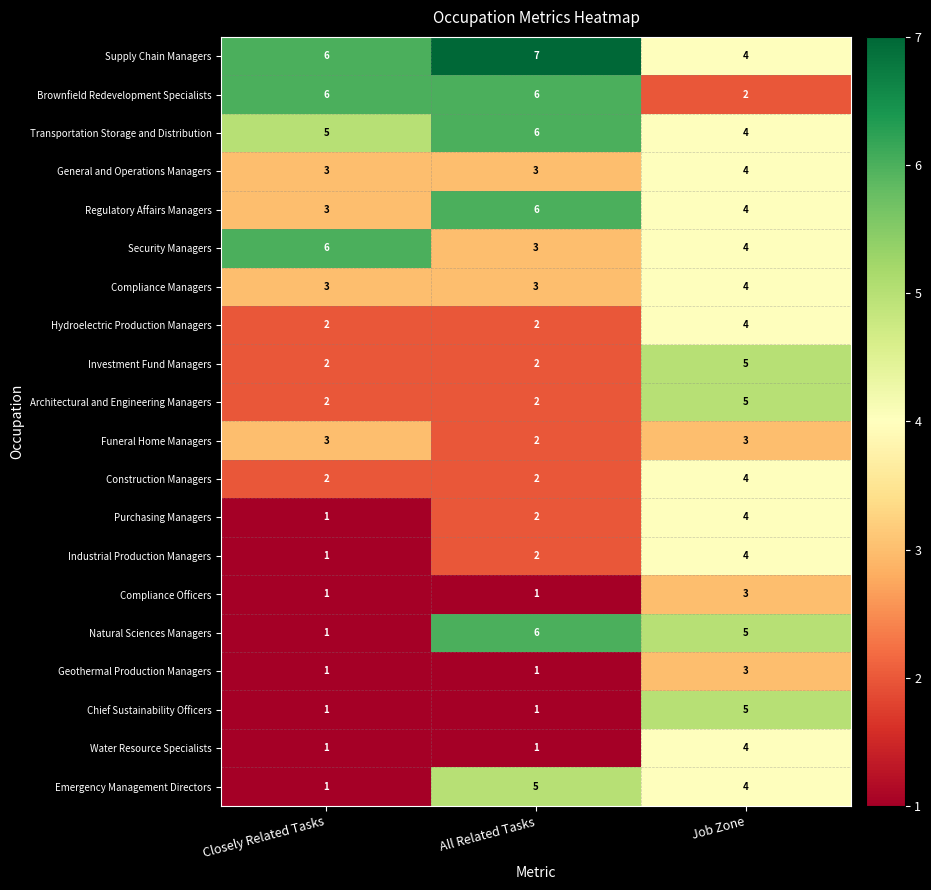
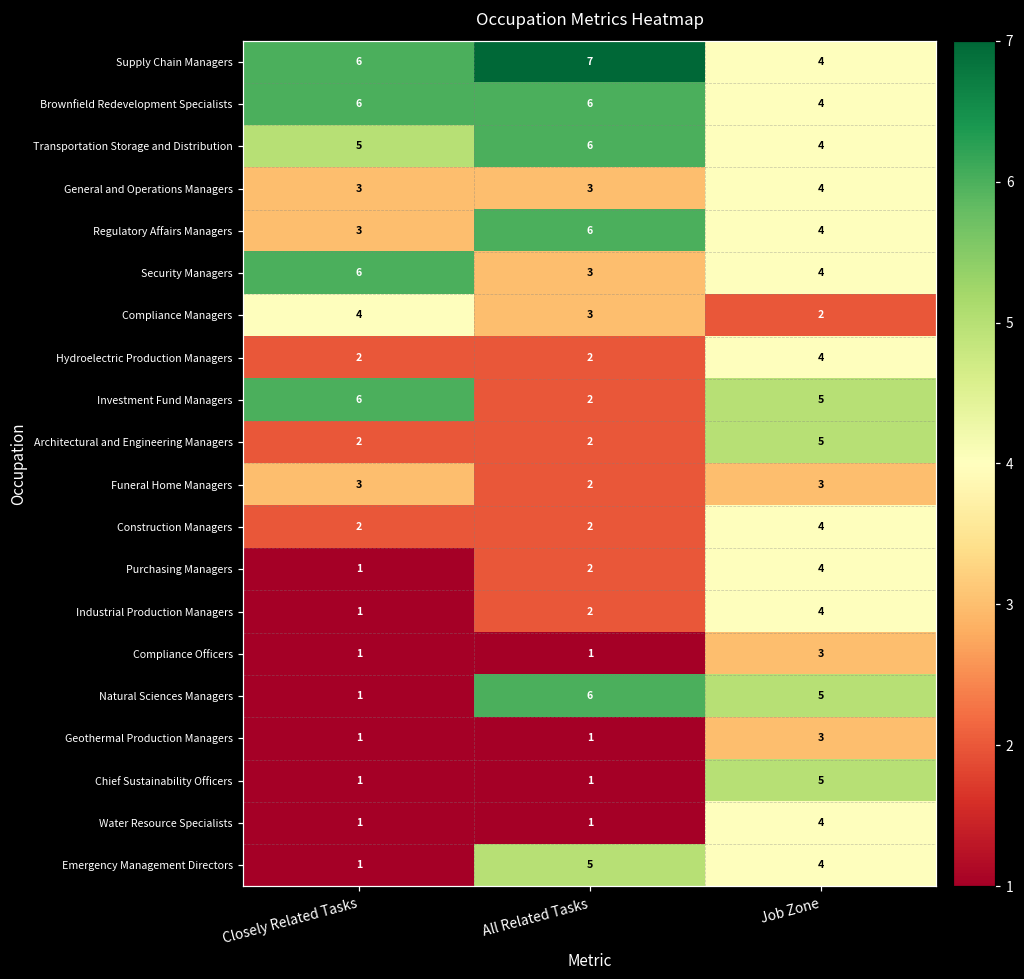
Brownfield Redevelopment Specialists, Job Zone: 2 -> 4
Compliance Managers, Closely Related Tasks: 3 -> 4
Compliance Managers, Job Zone: 4 -> 2
Investment Fund Managers, Closely Related Tasks: 2 -> 6
